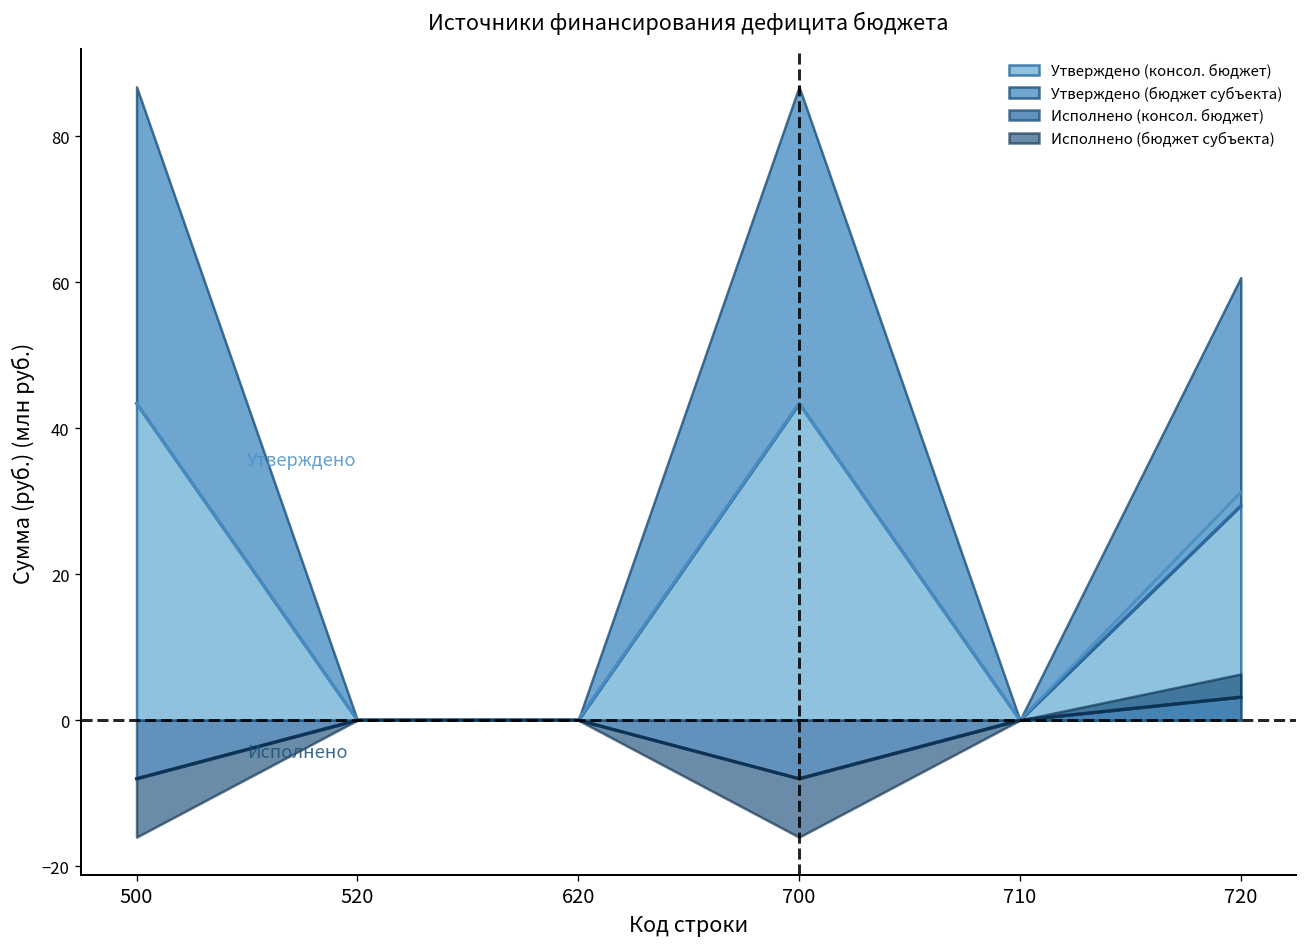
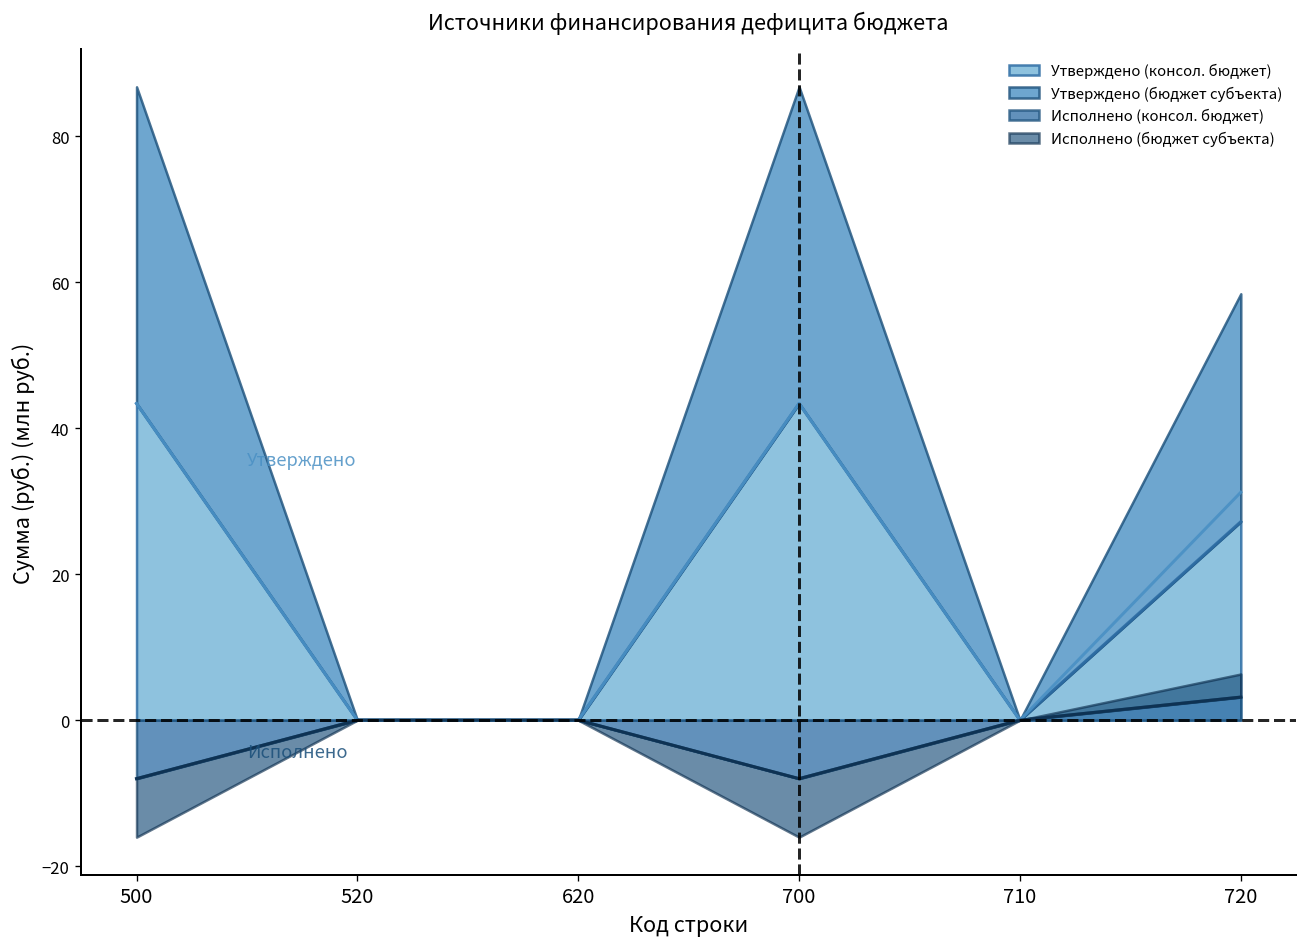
Утверждено (консол. бюджет), 720: 29 -> 27
